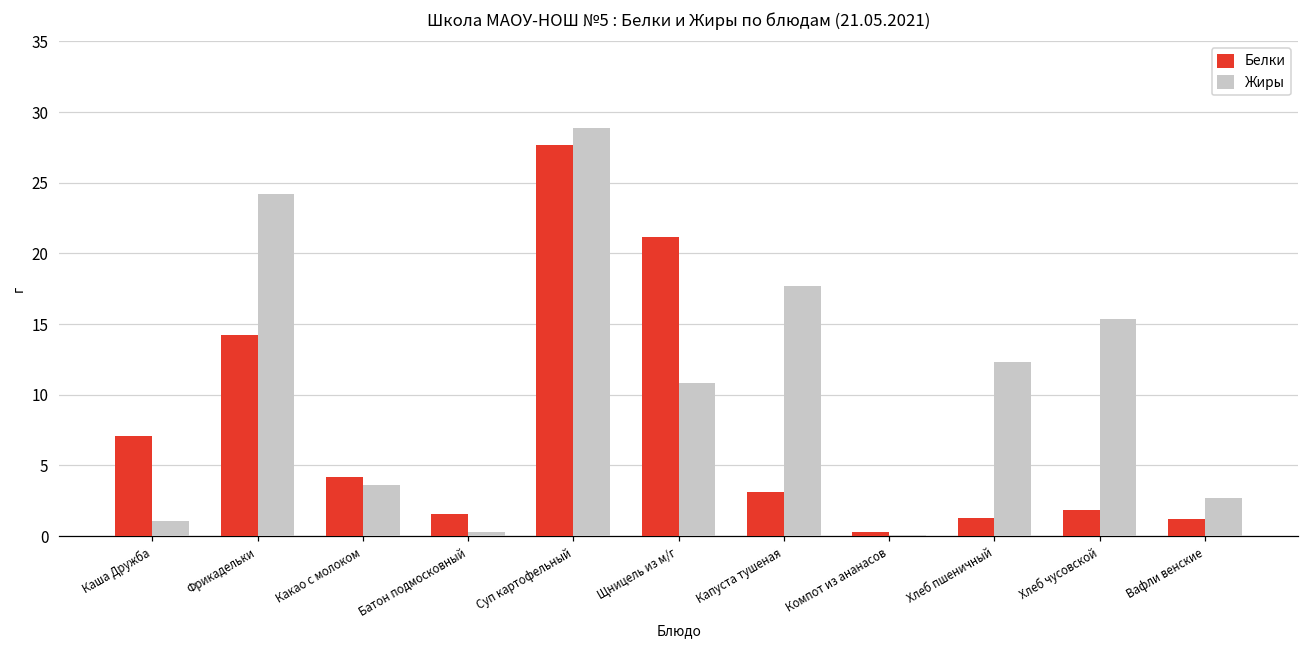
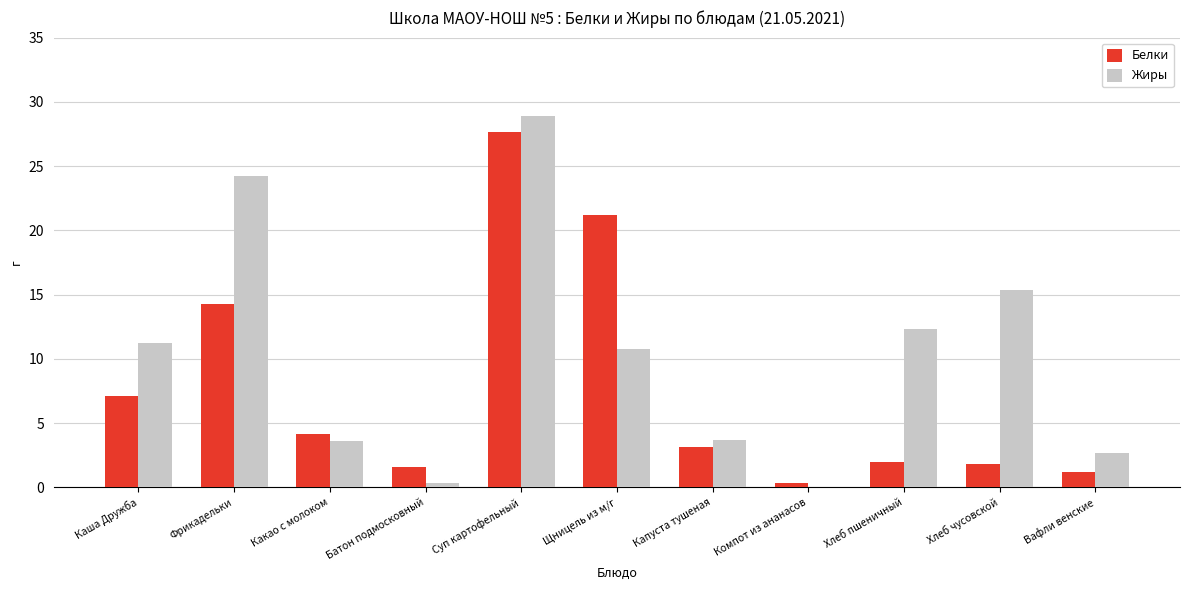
Жиры, Каша Дружба: 1.1 -> 11.2
Жиры, Капуста тушеная: 17.7 -> 3.7
Белки, Хлеб пшеничный: 1.3 -> 1.9
